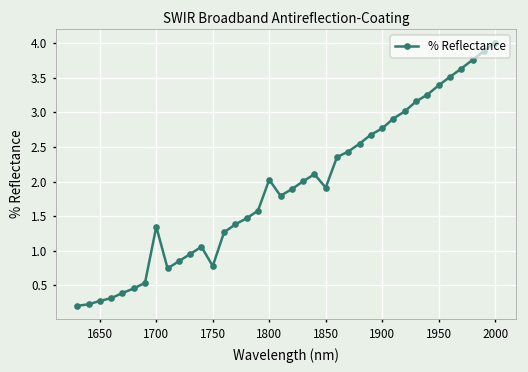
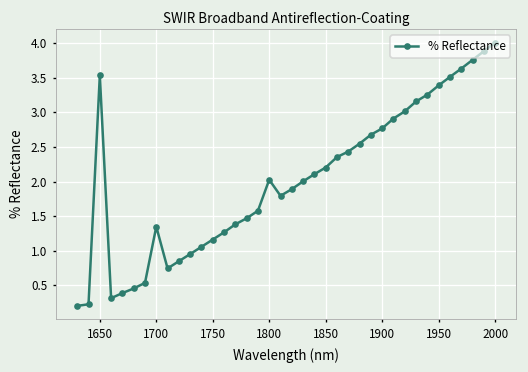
1650: 0.3 -> 3.5
1750: 0.8 -> 1.2
1850: 1.9 -> 2.2
